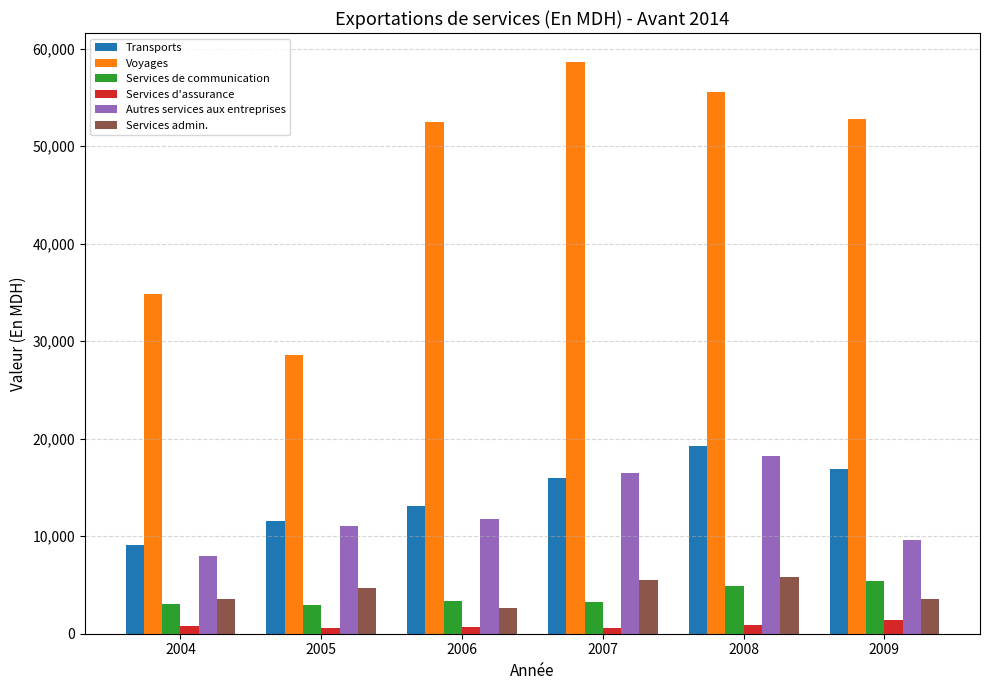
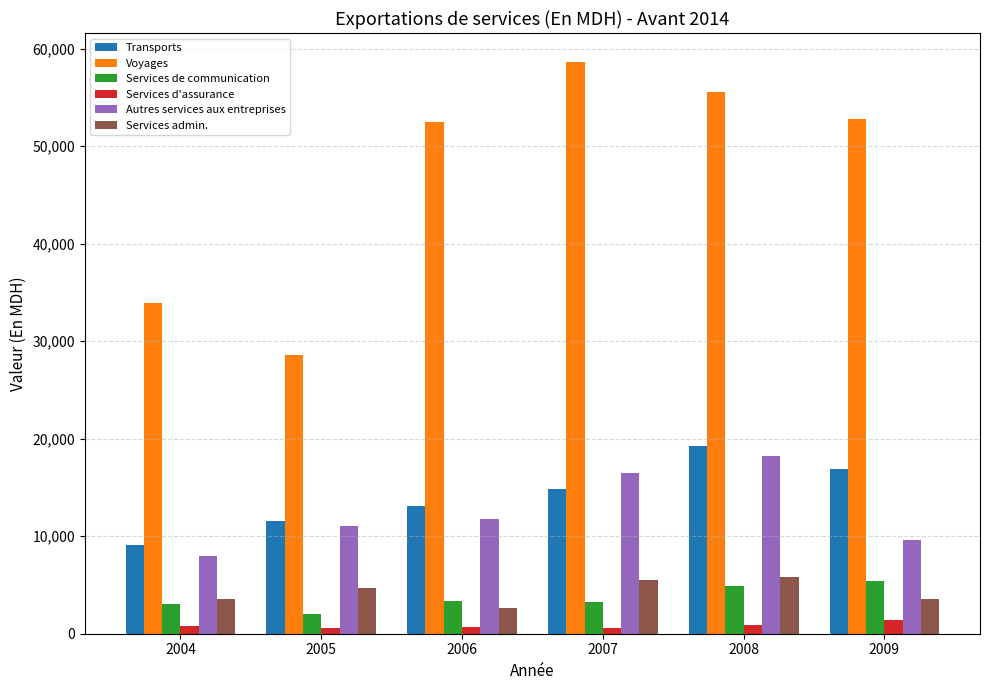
Voyages, 2004: 35,000 -> 34,000
Services de communication, 2005: 3,000 -> 2,000
Transports, 2007: 16,000 -> 15,000
